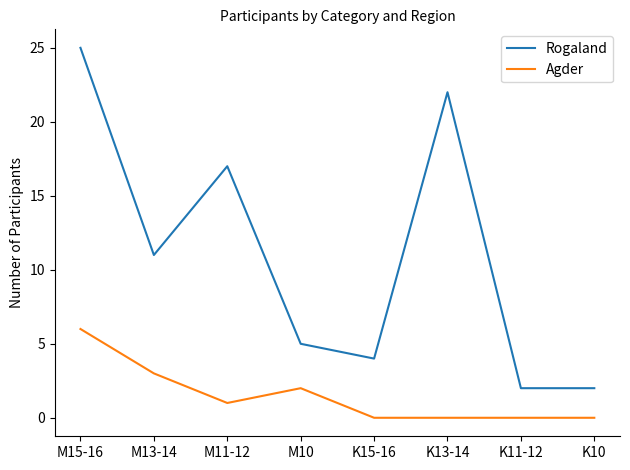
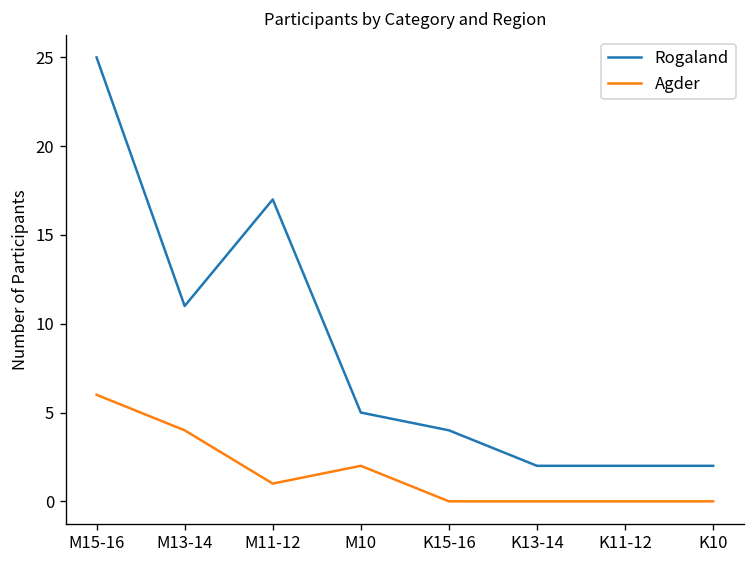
Agder, M13-14: 3 -> 4
Rogaland, K13-14: 22 -> 2
